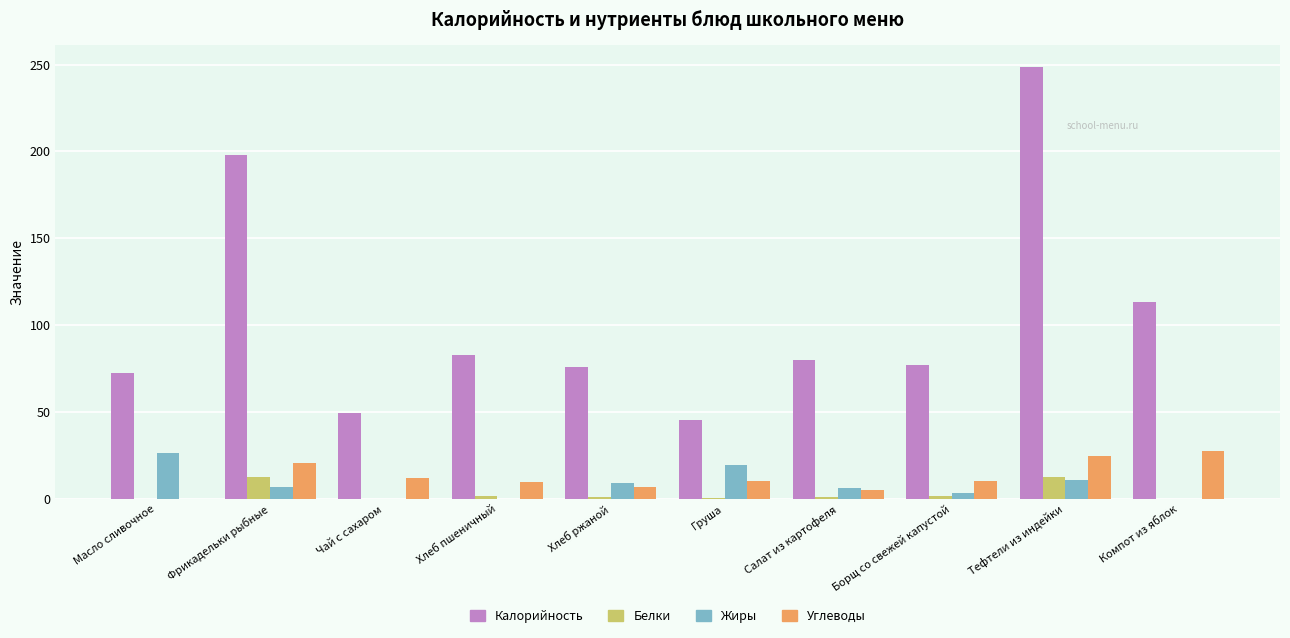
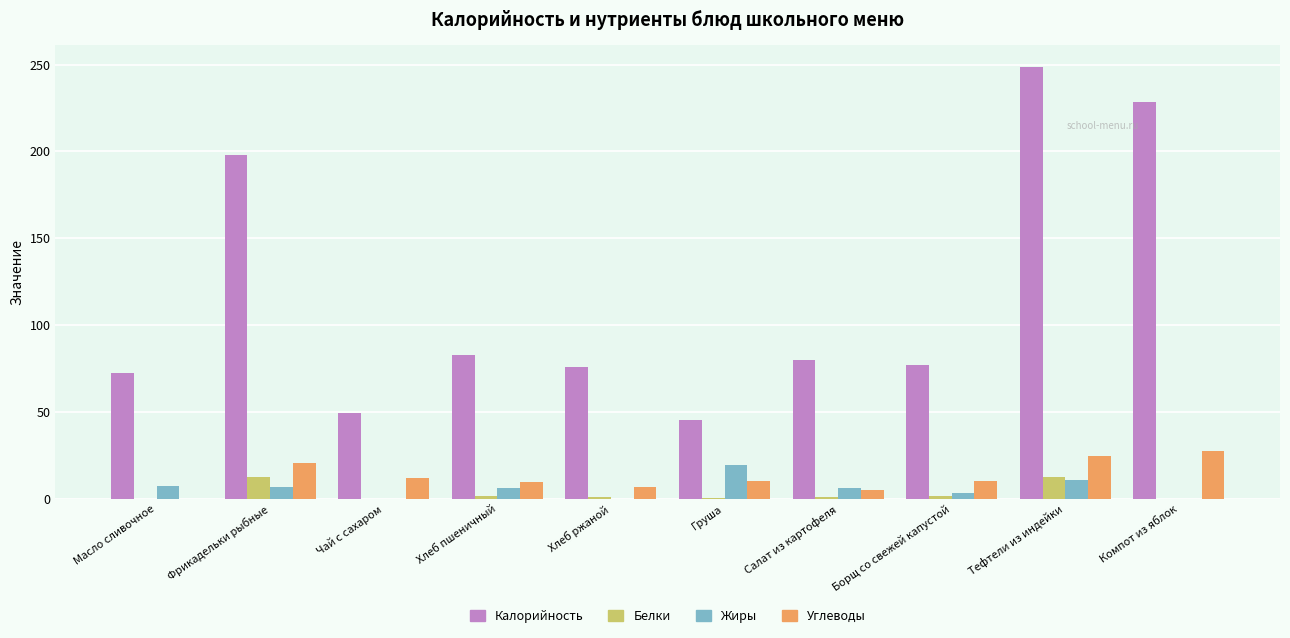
Жиры, Масло сливочное: 27 -> 7
Жиры, Хлеб пшеничный: 0 -> 7
Жиры, Хлеб ржаной: 9 -> 0
Калорийность, Компот из яблок: 114 -> 228
